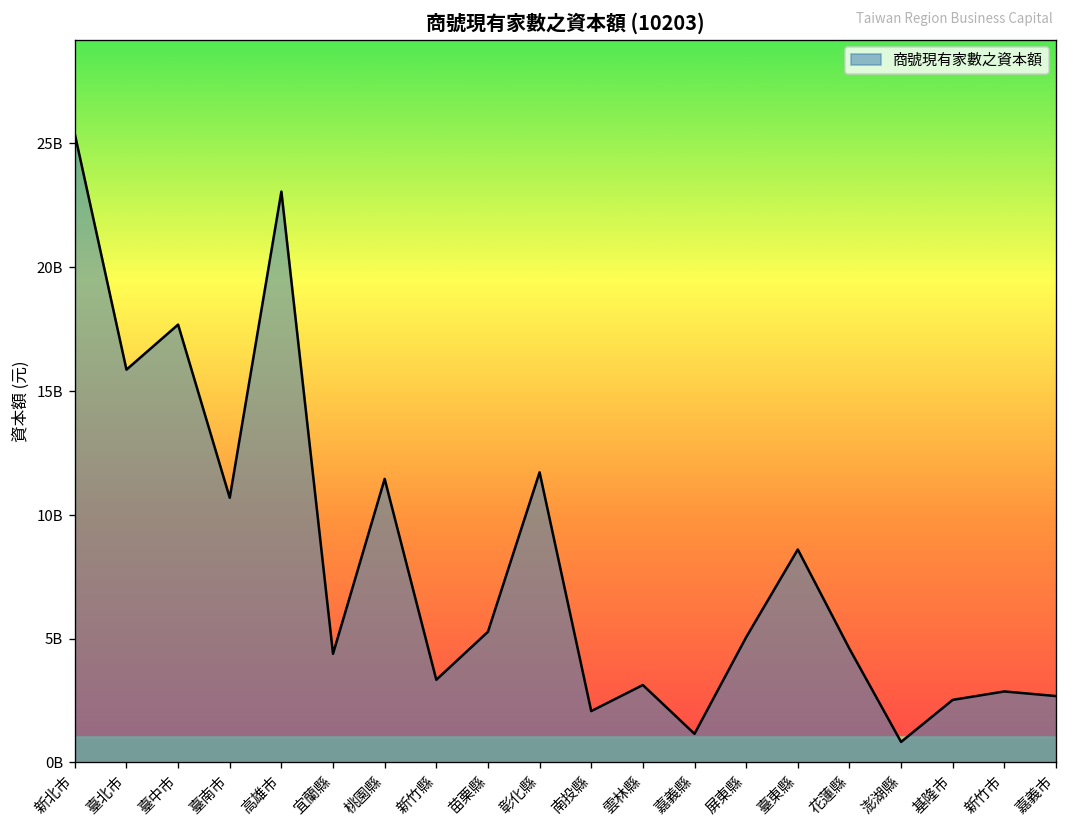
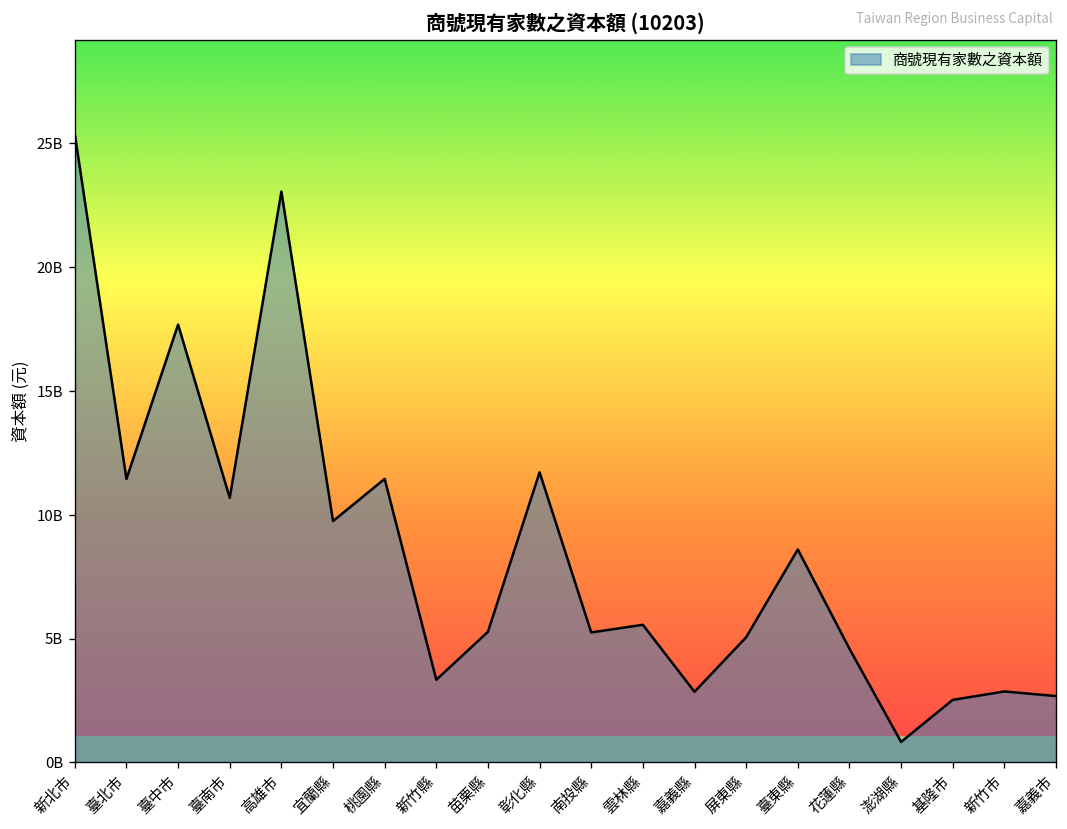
臺北市: 15900000000 -> 11400000000
宜蘭縣: 4400000000 -> 9700000000
南投縣: 2100000000 -> 5300000000
雲林縣: 3100000000 -> 5600000000
嘉義縣: 1200000000 -> 2900000000
